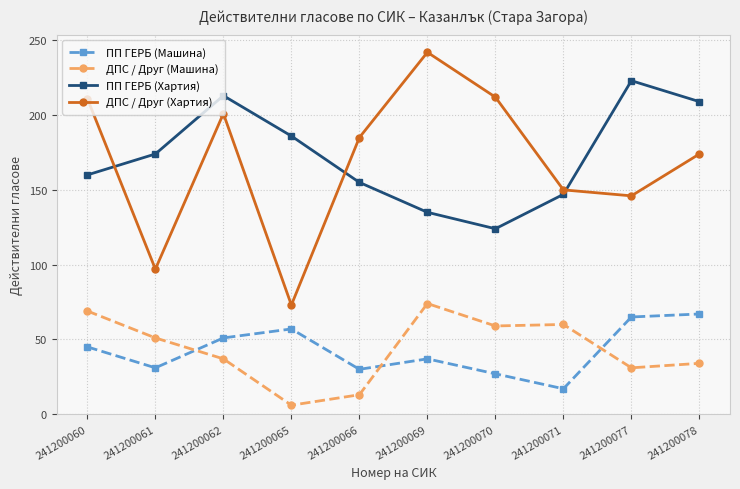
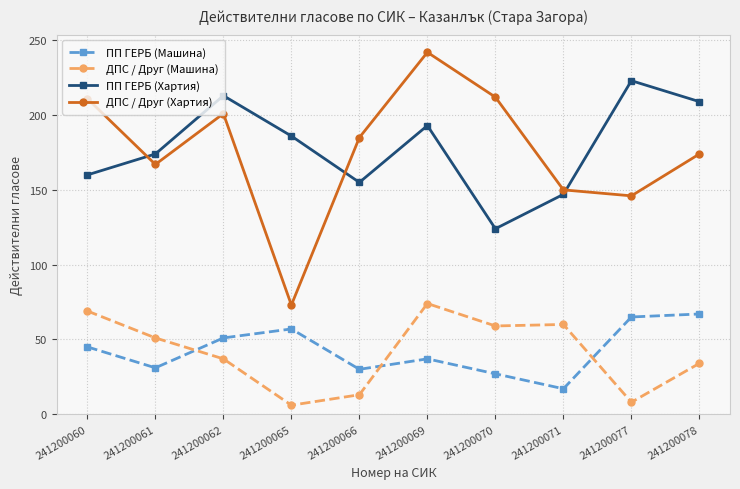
ДПС / Друг (Хартия), 241200061: 97 -> 167
ПП ГЕРБ (Хартия), 241200069: 135 -> 193
ДПС / Друг (Машина), 241200077: 31 -> 8
